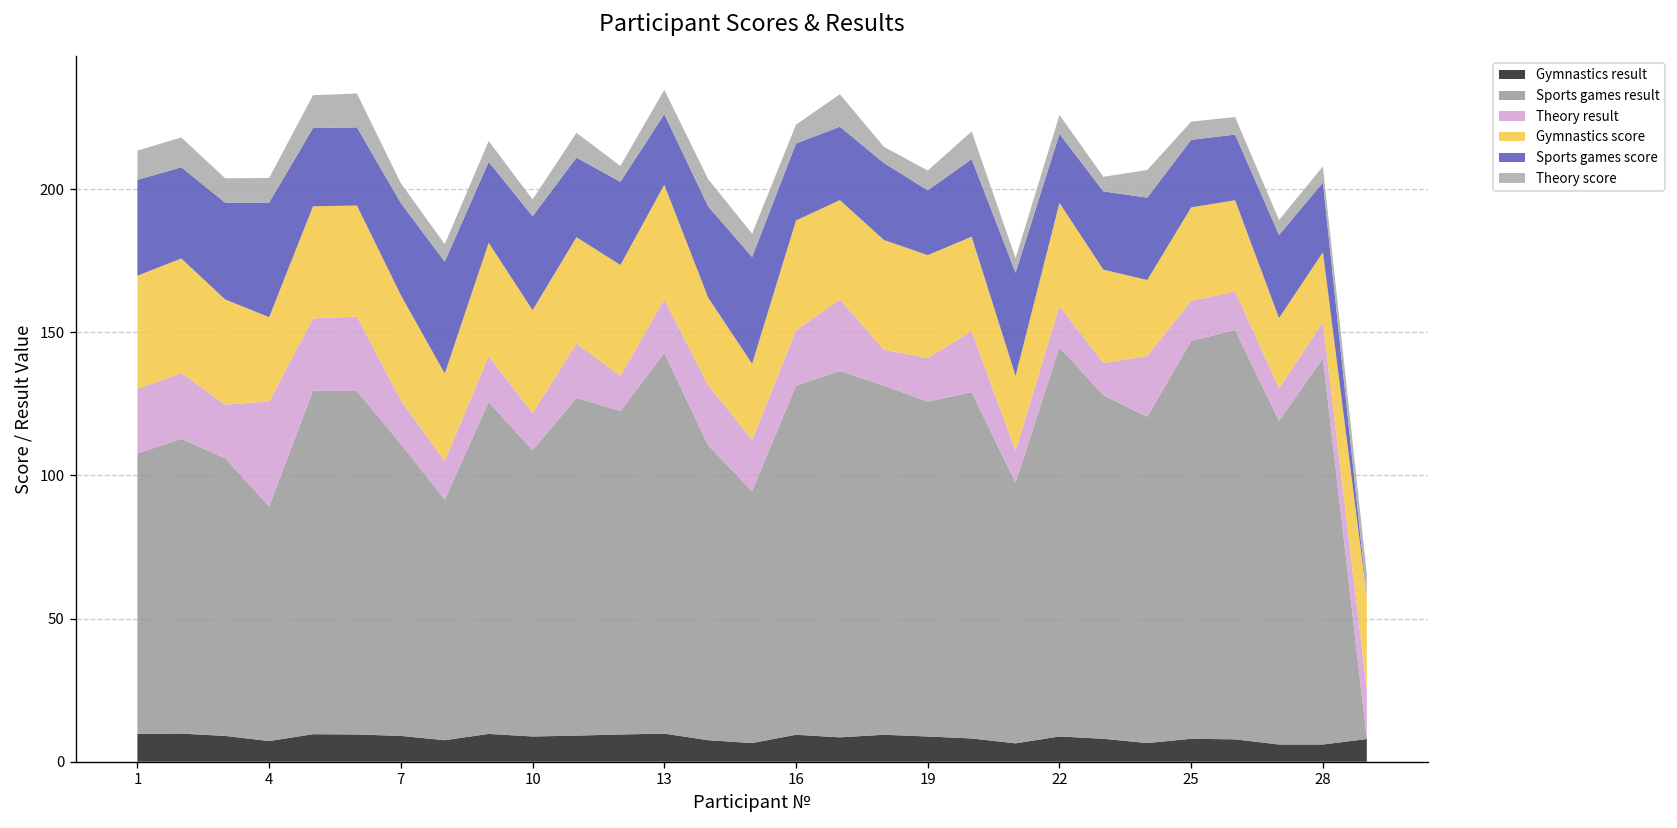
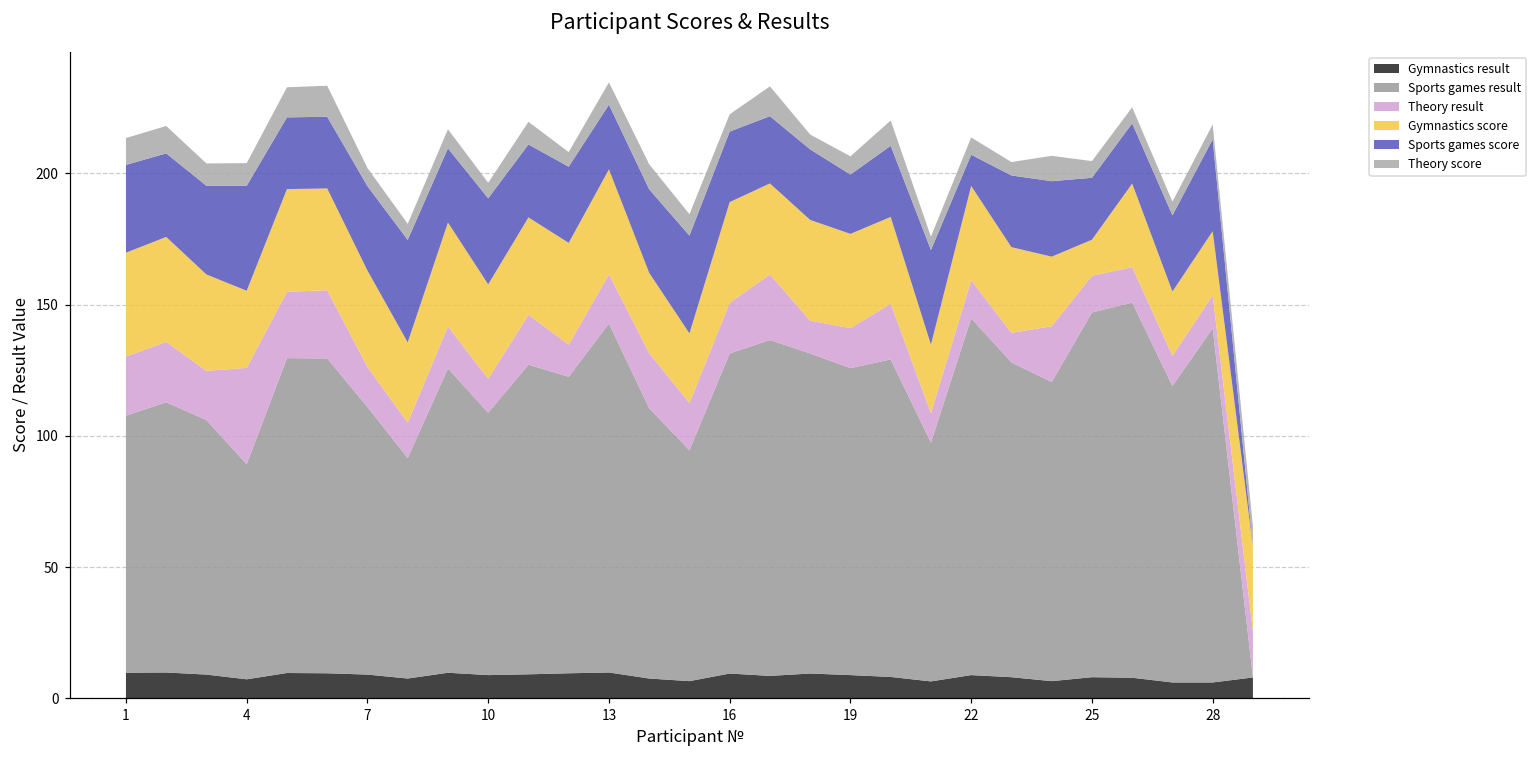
Sports games score, 22: 24 -> 12
Gymnastics score, 25: 33 -> 14
Sports games score, 28: 24 -> 35
